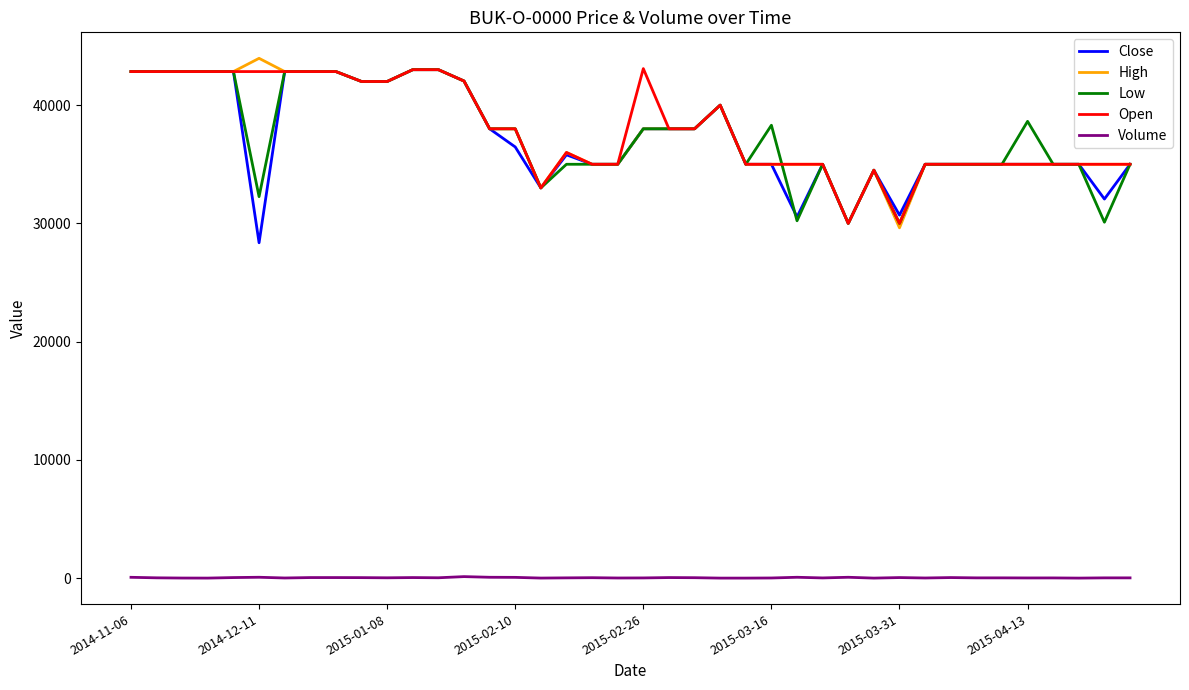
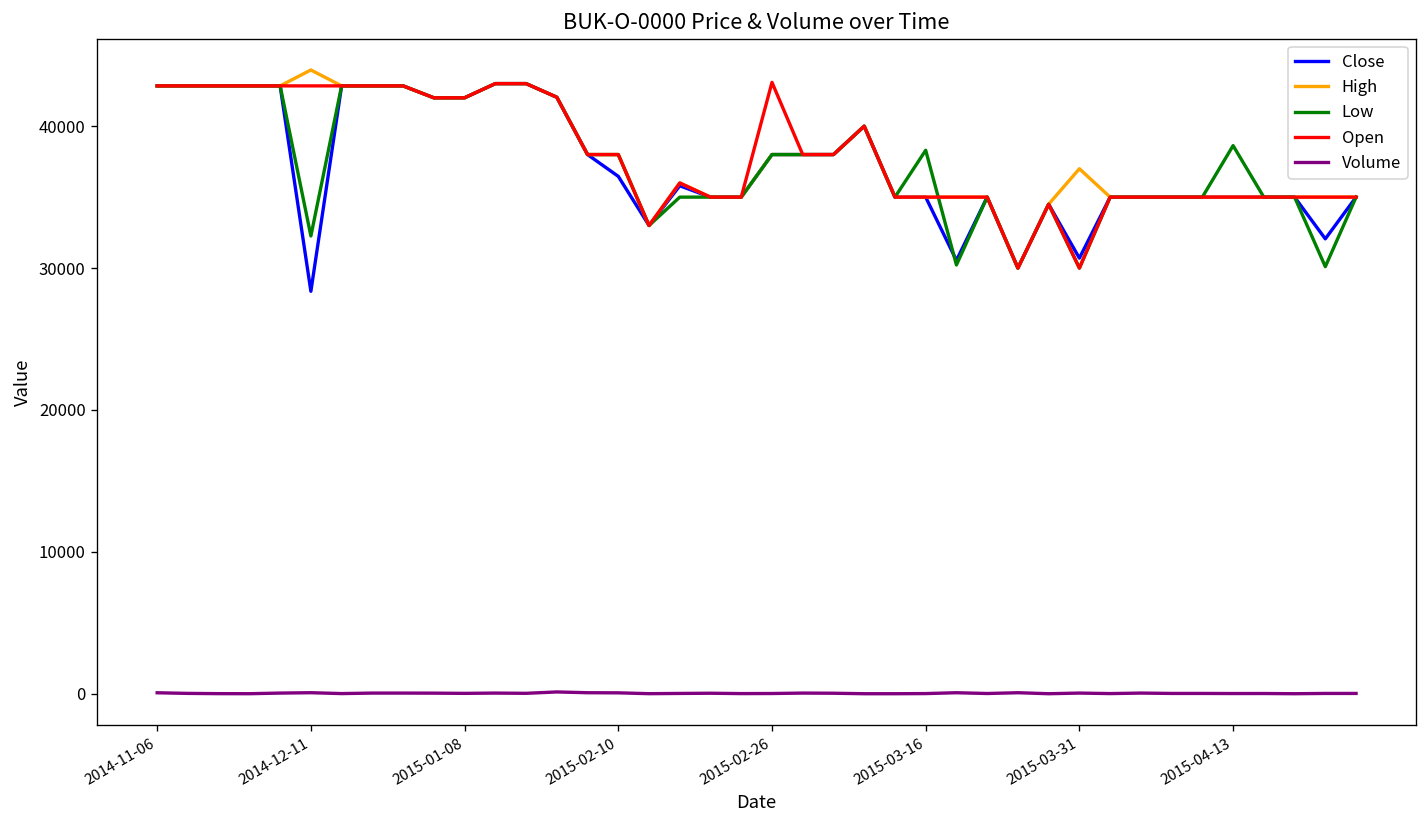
High, 2015-03-31: 29600 -> 37000
